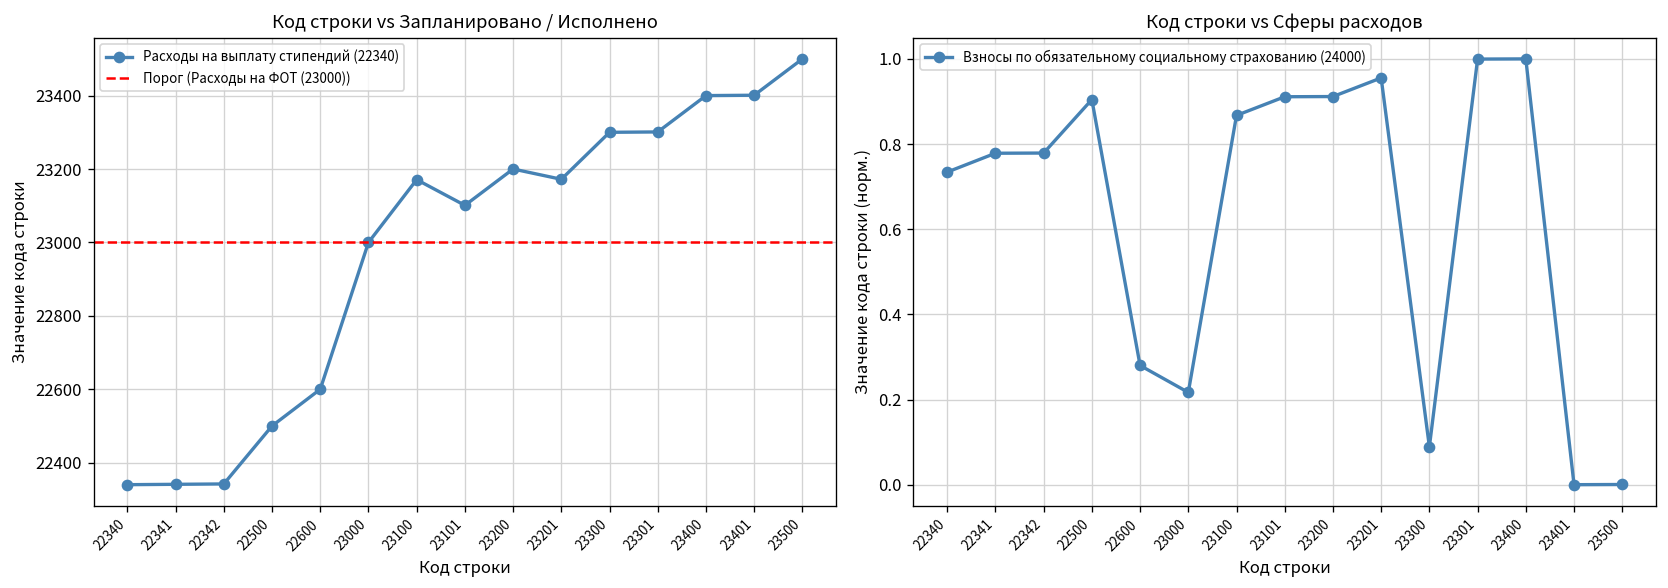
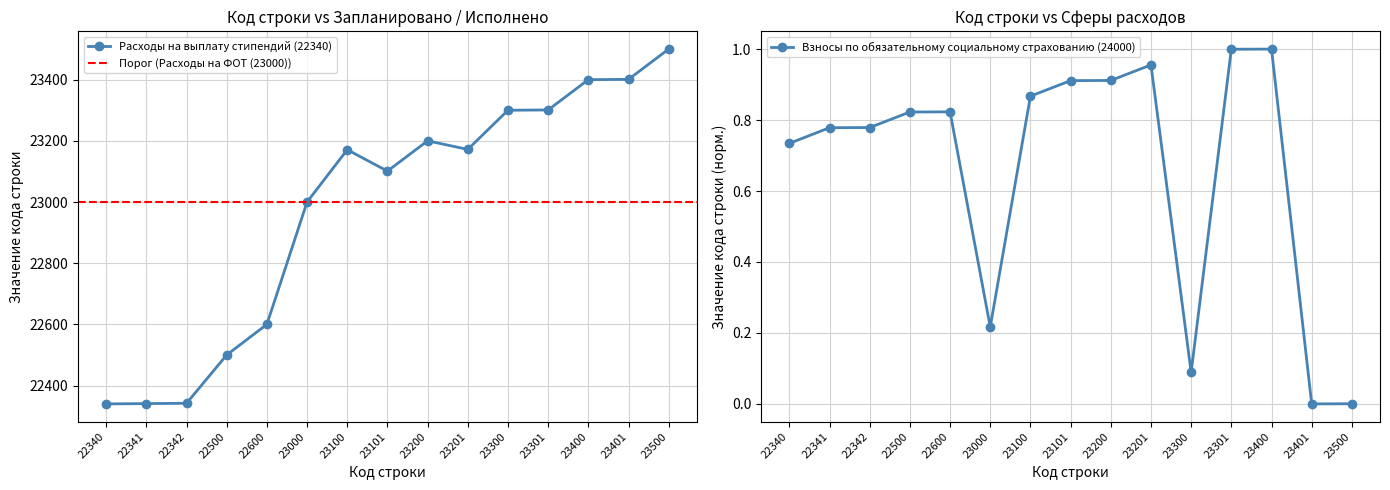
Код строки vs Сферы расходов, 22500: 0.90 -> 0.82
Код строки vs Сферы расходов, 22600: 0.28 -> 0.82
